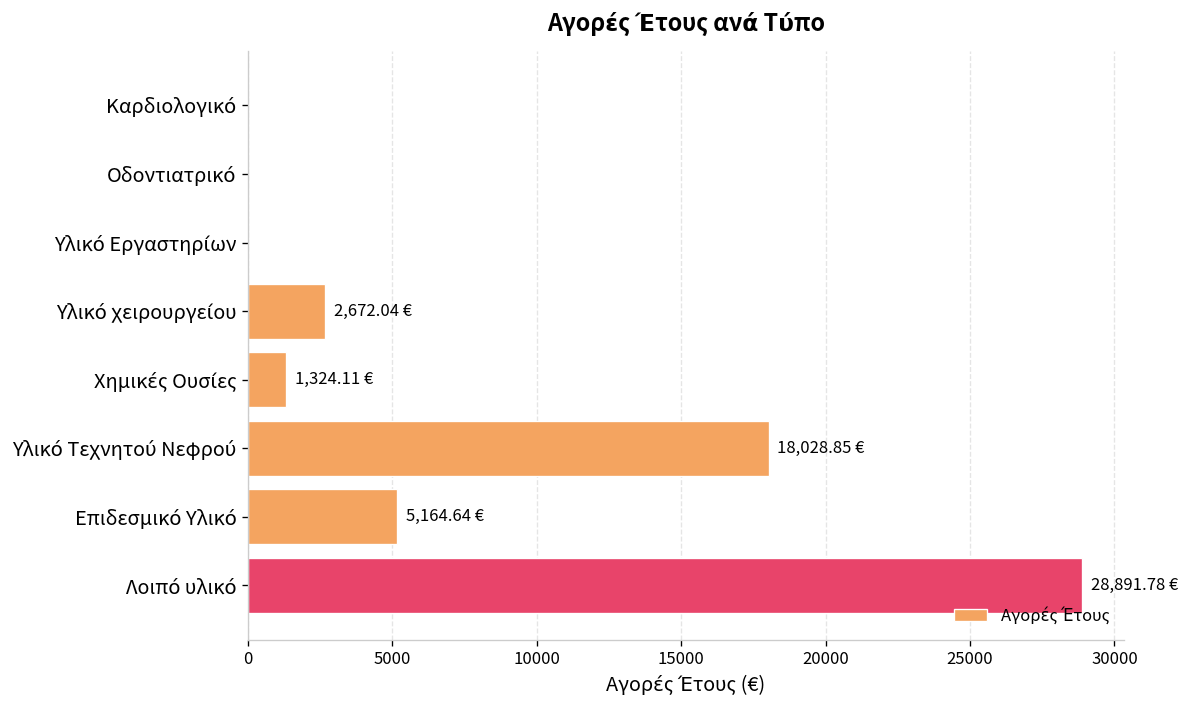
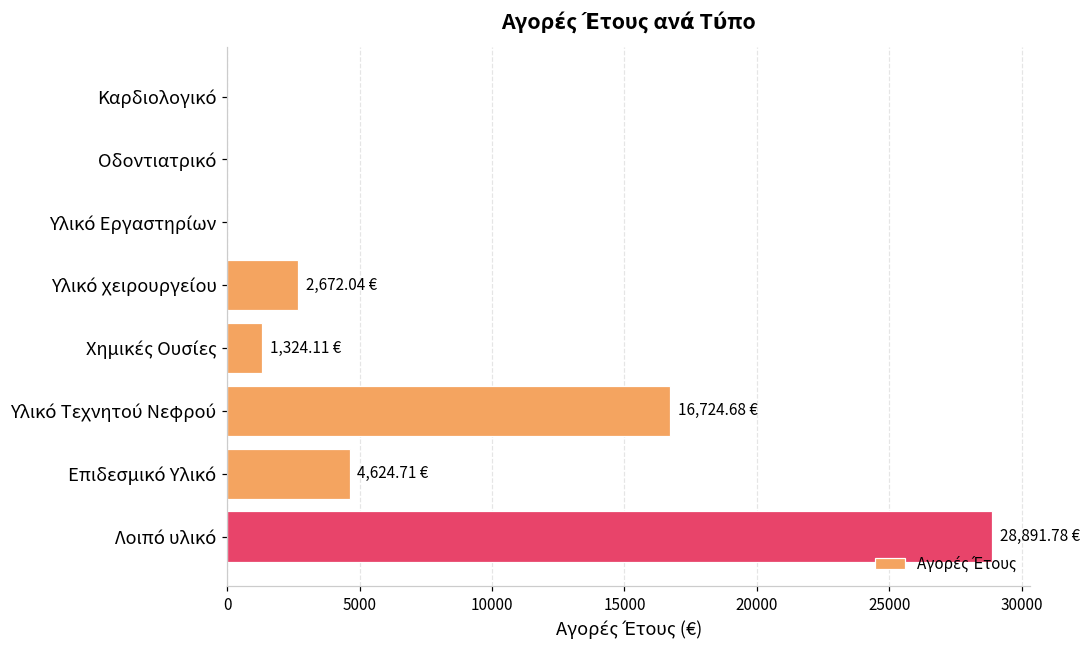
Υλικό Τεχνητού Νεφρού: 18,028.85 -> 16,724.68
Επιδεσμικό Υλικό: 5,164.64 -> 4,624.71
